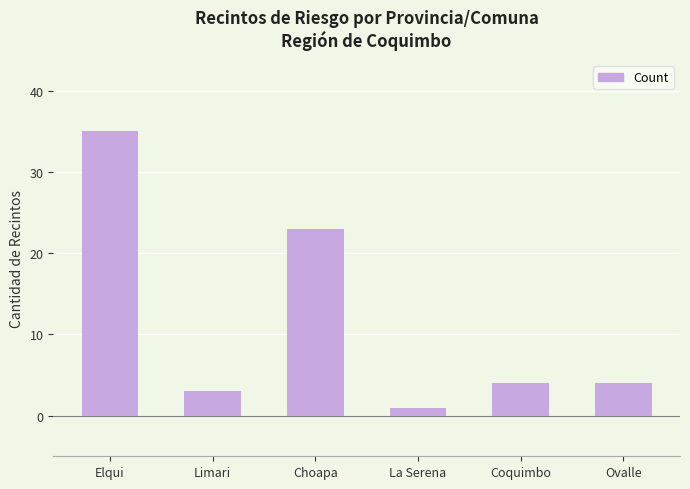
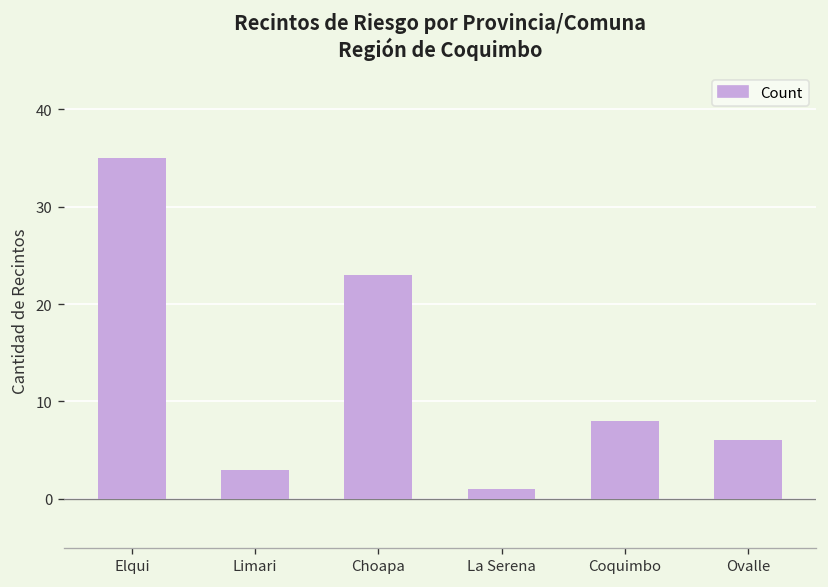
Coquimbo: 4 -> 8
Ovalle: 4 -> 6
